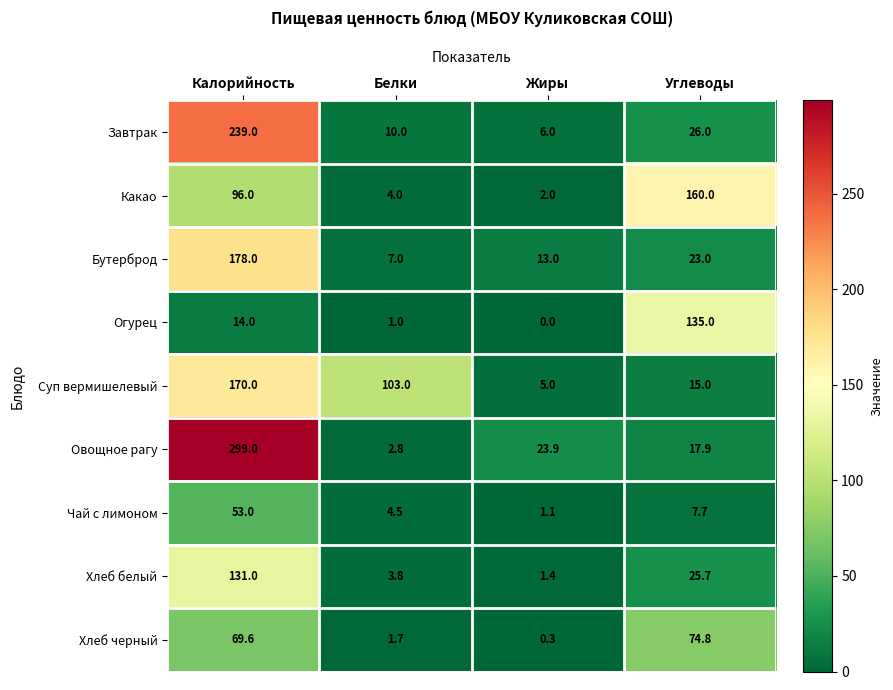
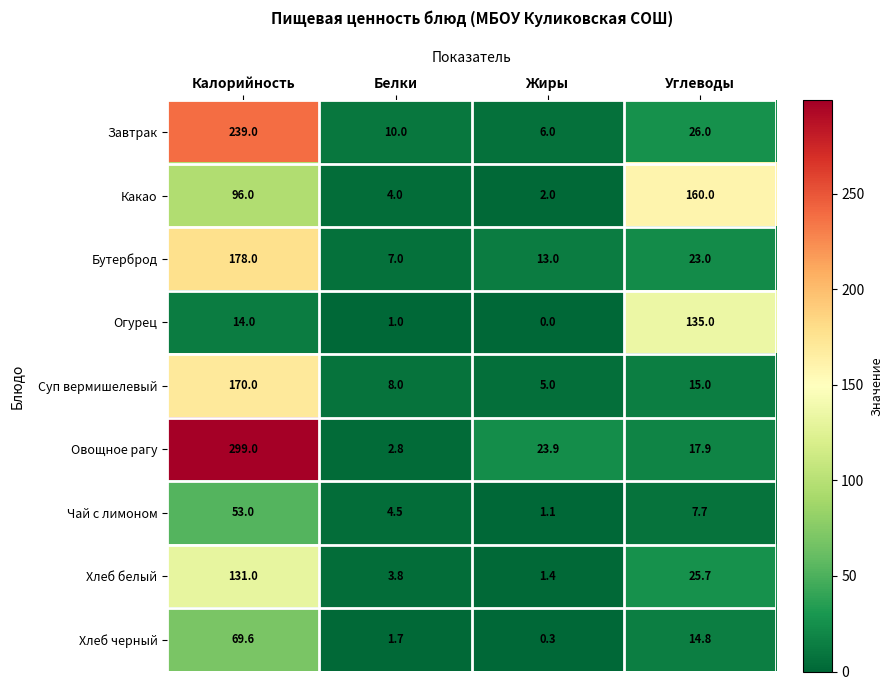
Суп вермишелевый, Белки: 103.0 -> 8.0
Хлеб черный, Углеводы: 74.8 -> 14.8
